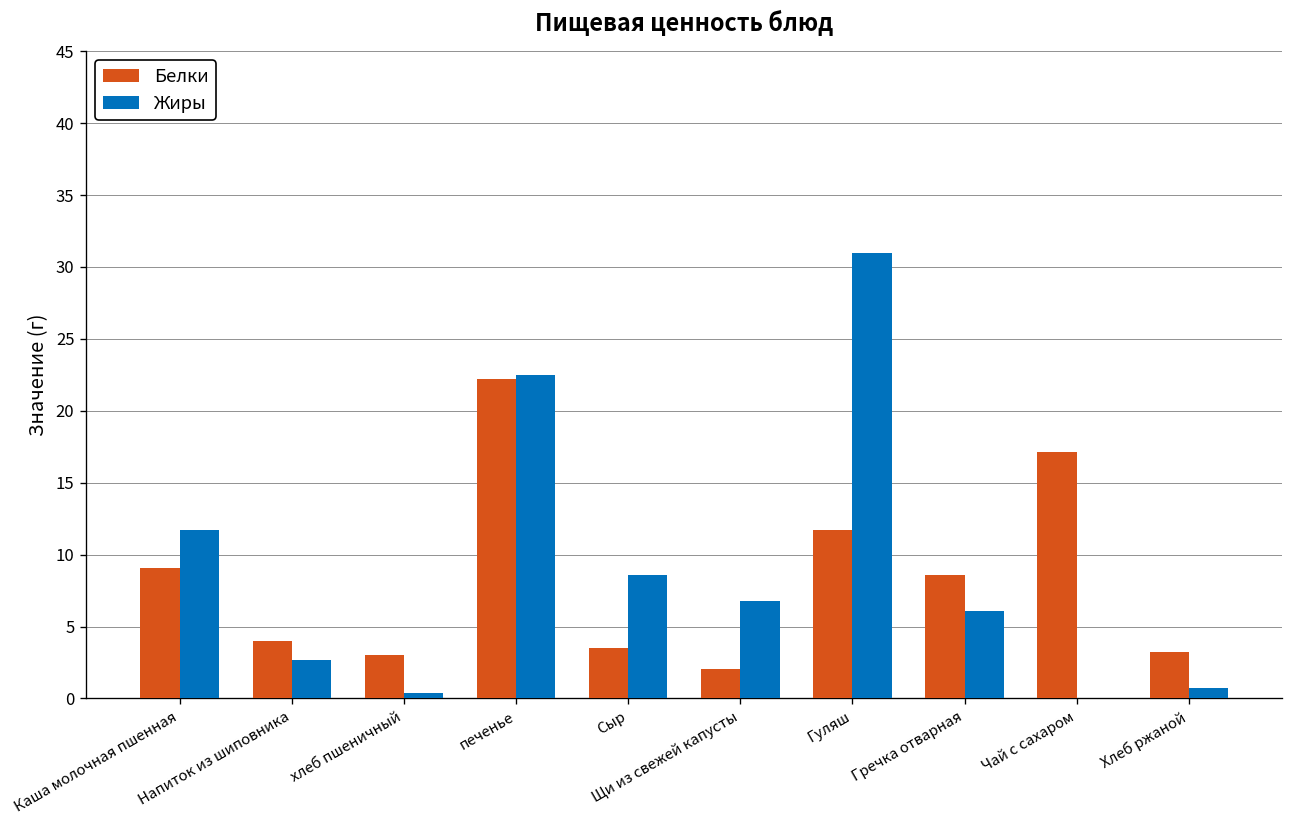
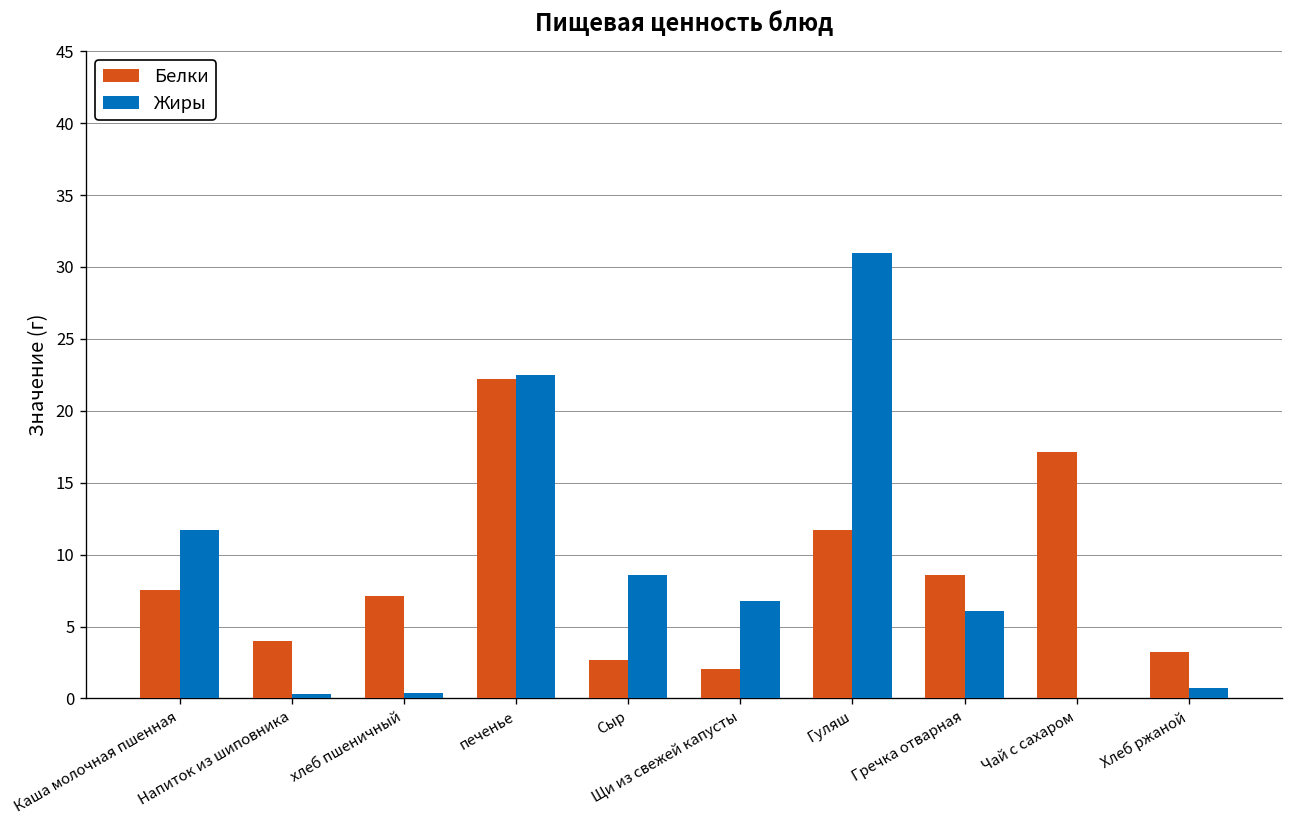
Белки, Каша молочная пшенная: 9.0 -> 7.5
Жиры, Напиток из шиповника: 2.7 -> 0.3
Белки, хлеб пшеничный: 3.0 -> 7.1
Белки, Сыр: 3.5 -> 2.7
